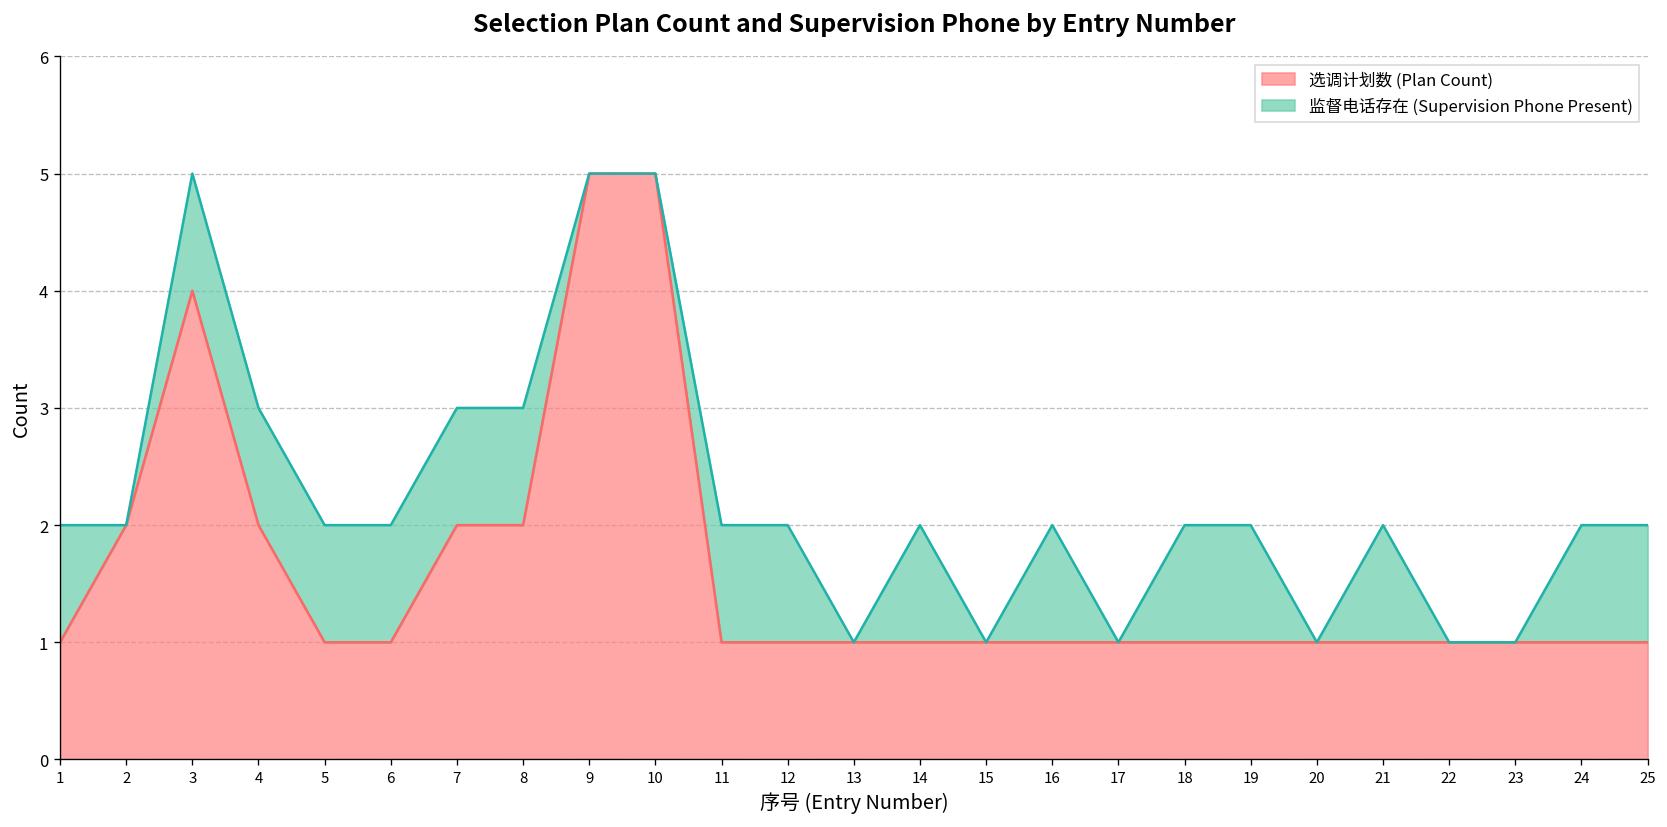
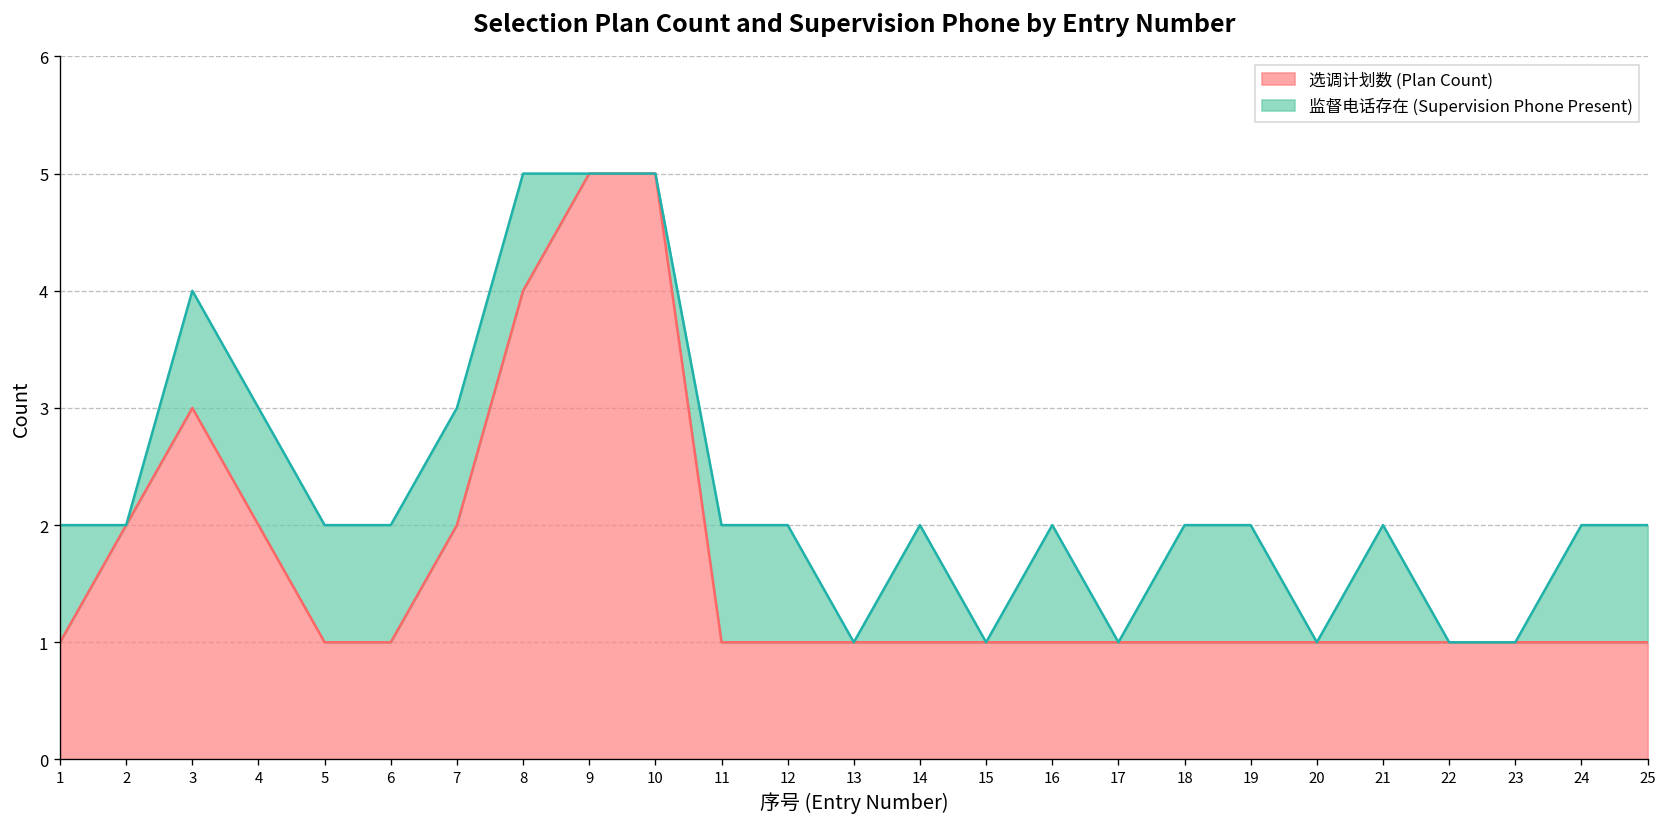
选调计划数 (Plan Count), 3: 4 -> 3
选调计划数 (Plan Count), 8: 2 -> 4
